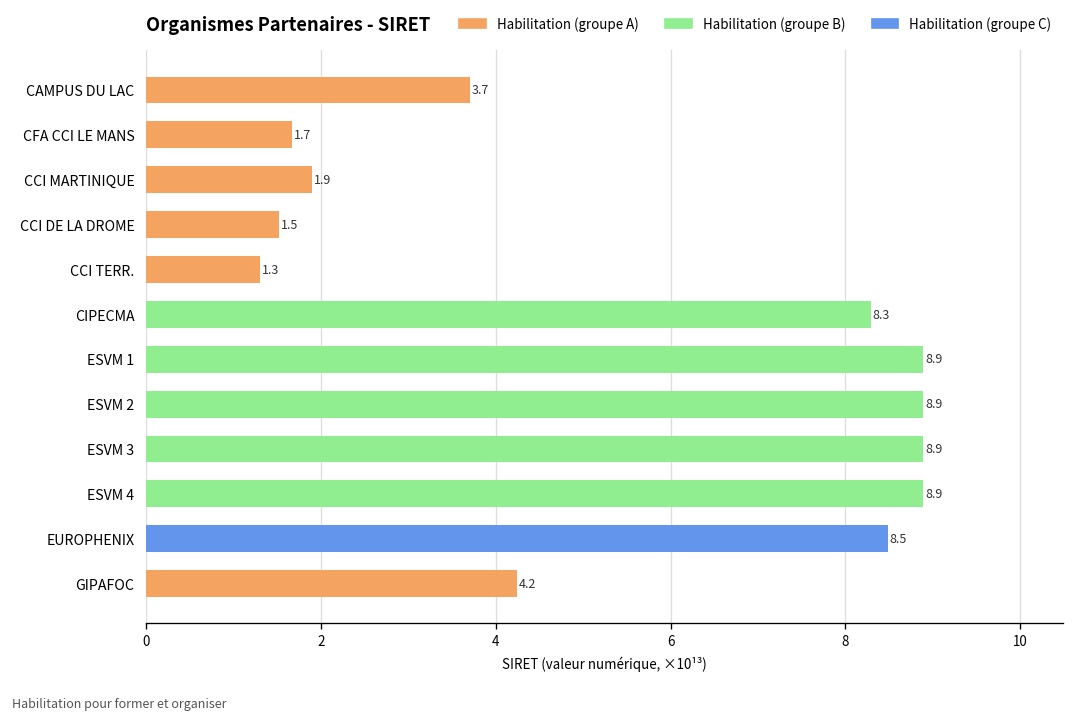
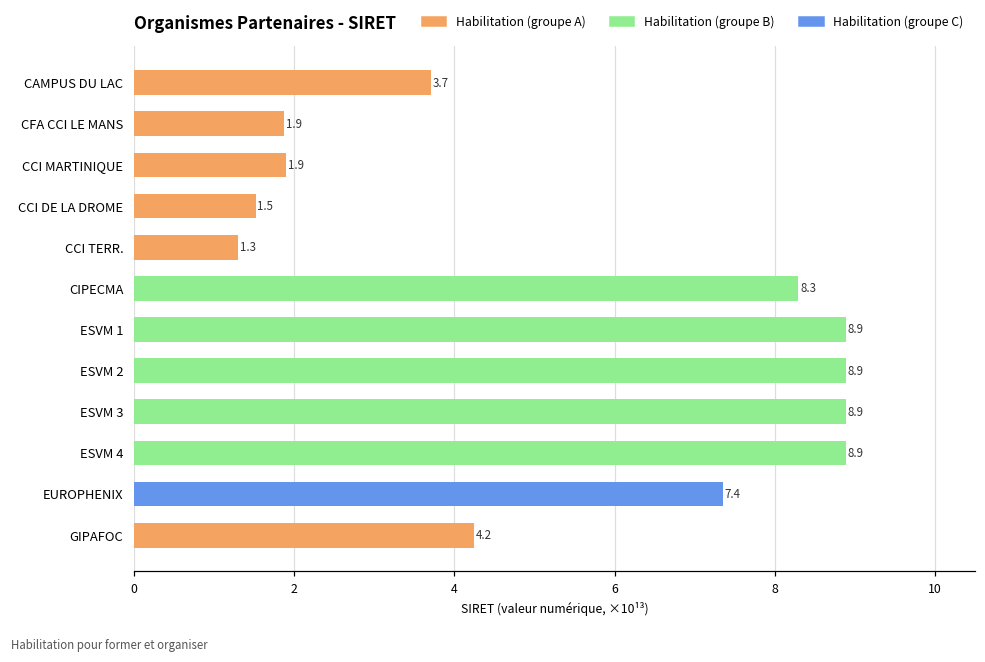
CFA CCI LE MANS: 1.7 -> 1.9
EUROPHENIX: 8.5 -> 7.4
